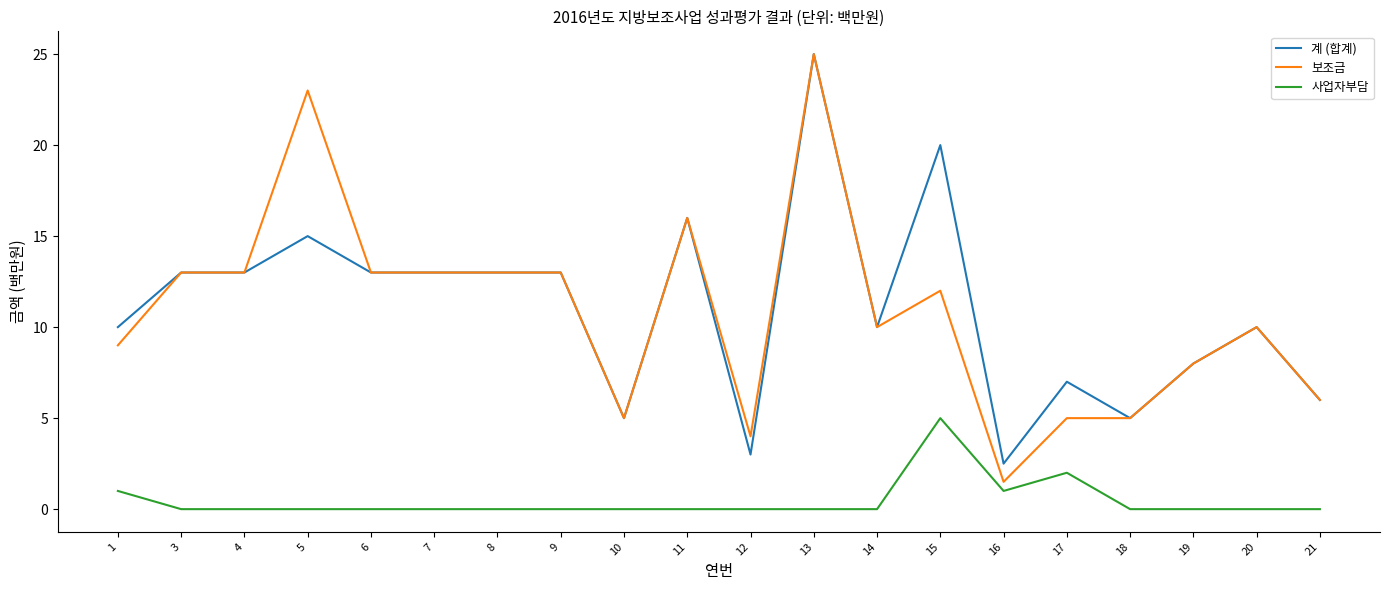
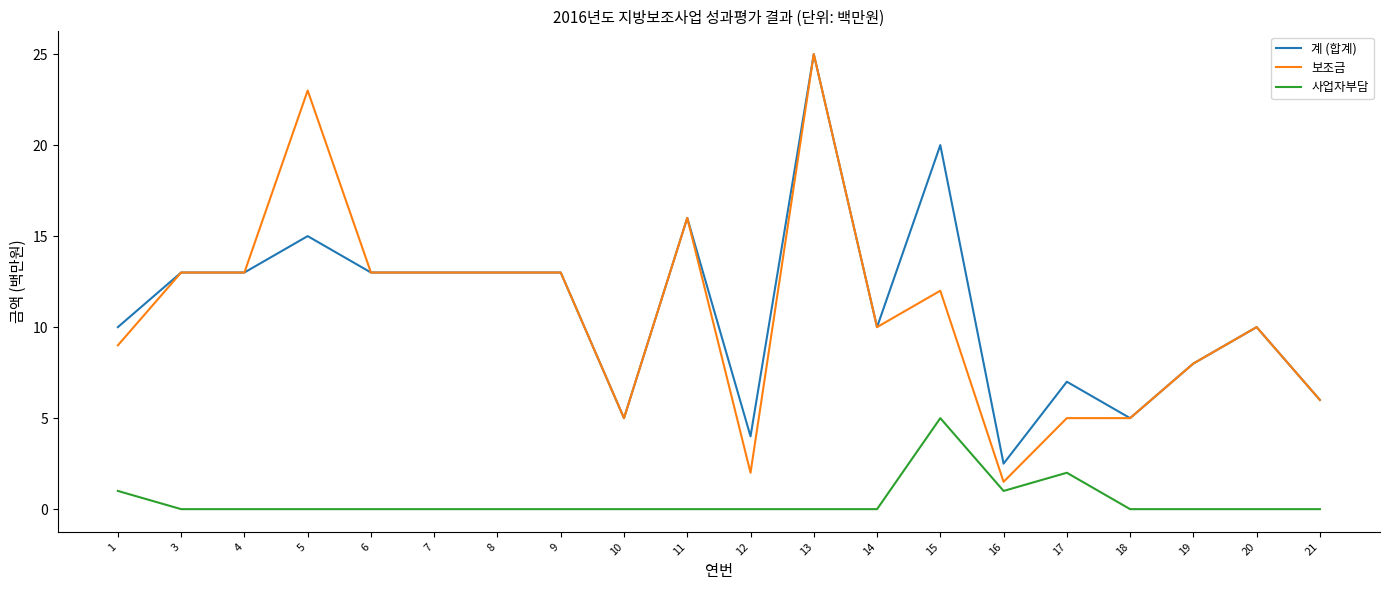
계 (합계), 12: 3 -> 4
보조금, 12: 4 -> 2
